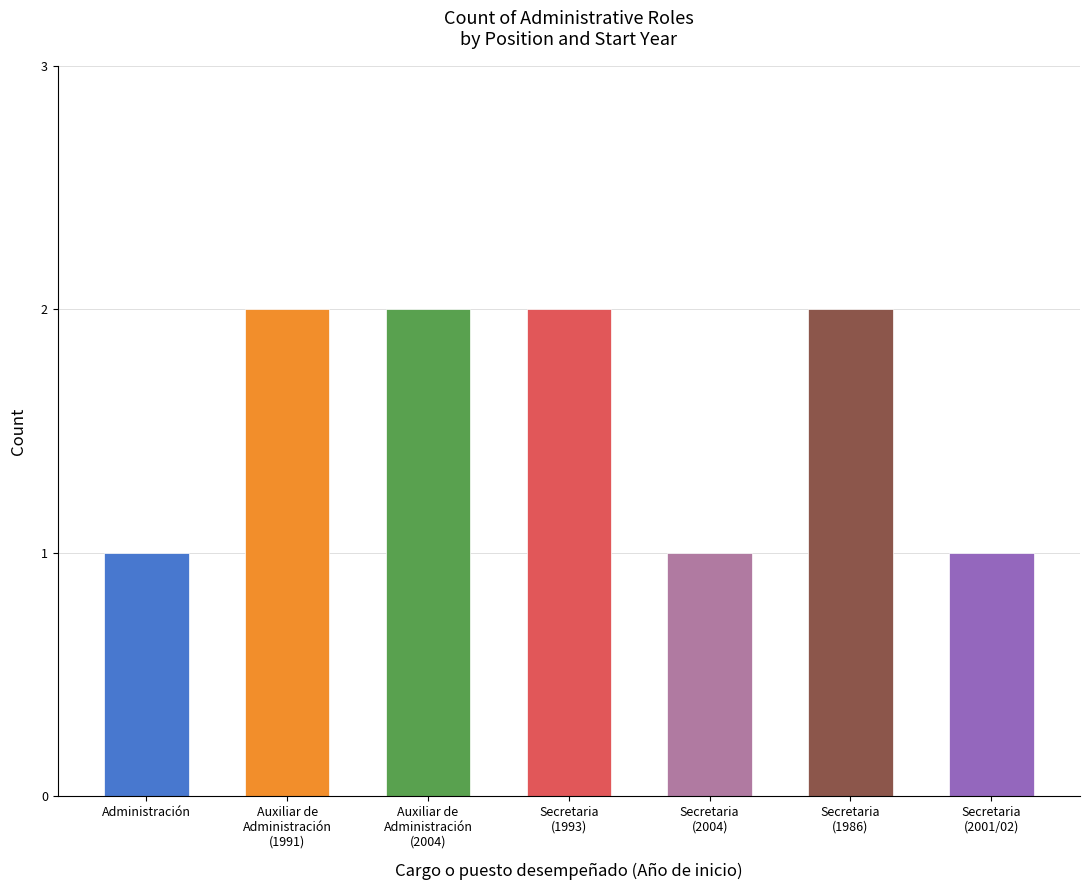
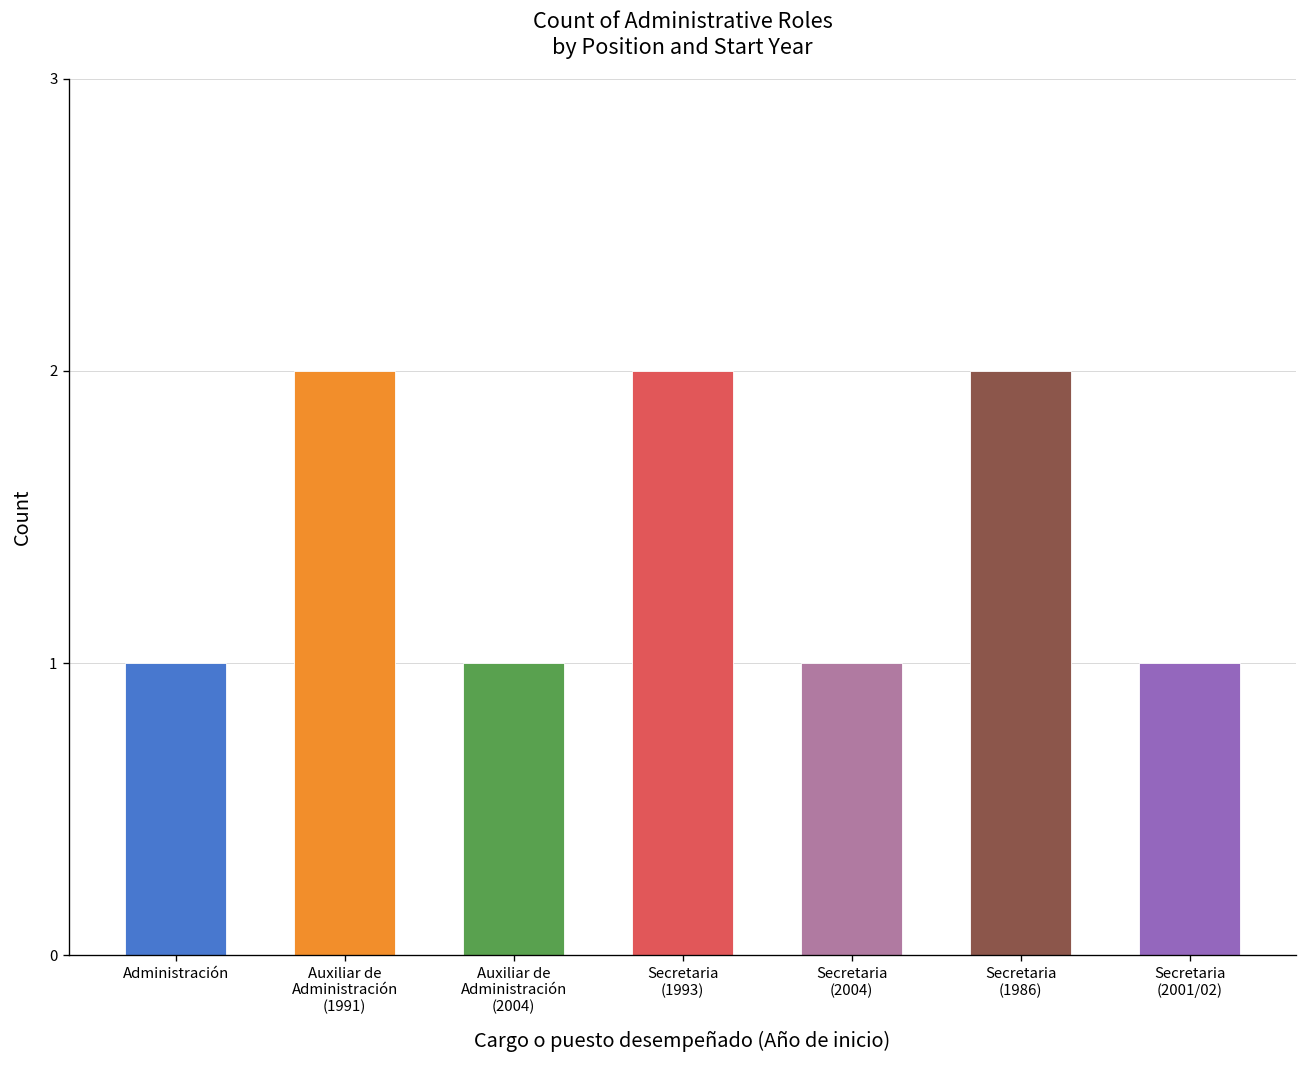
Auxiliar de Administración (2004): 2 -> 1
